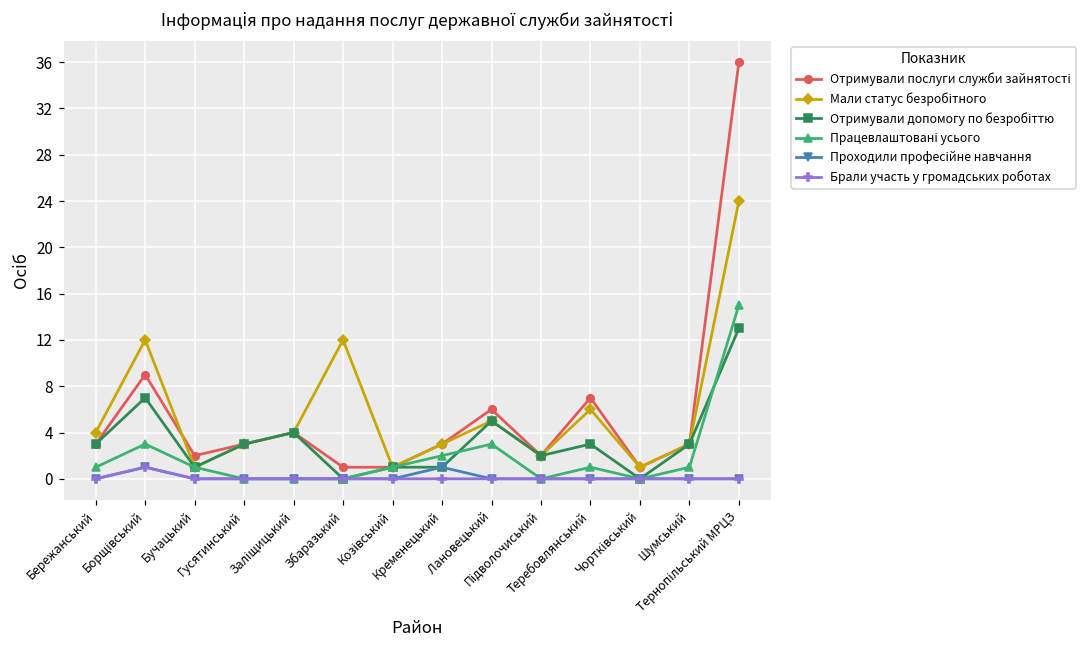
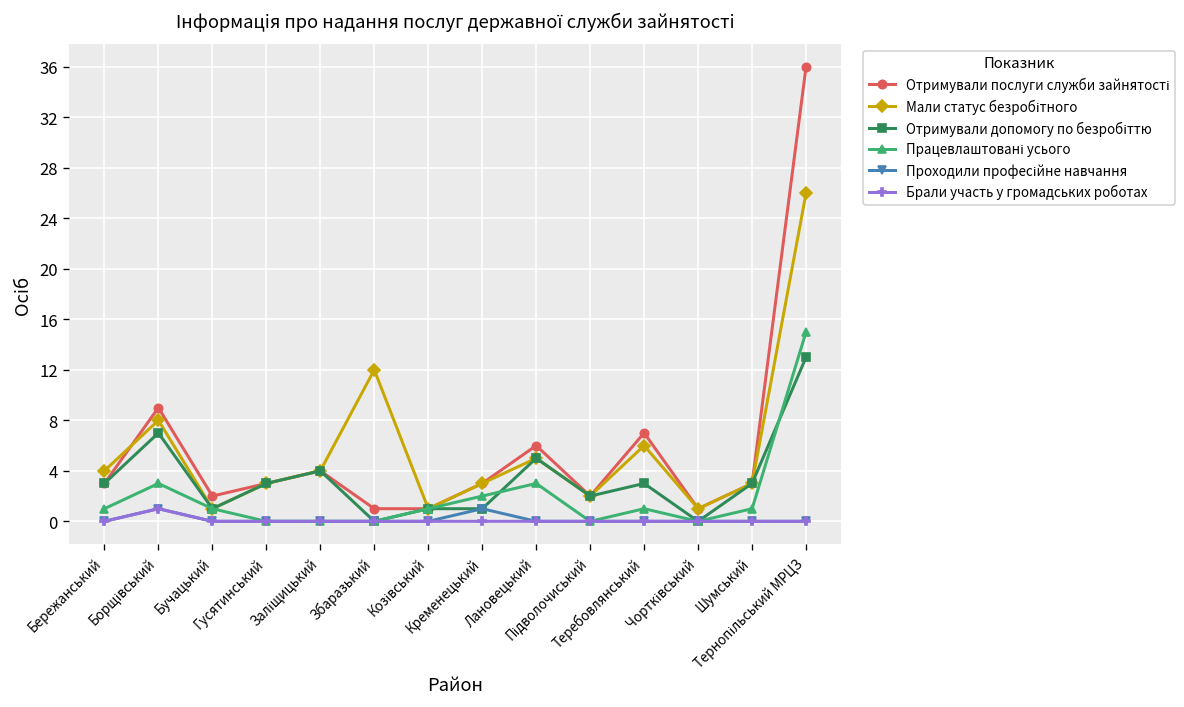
Мали статус безробітного, Борщівський: 12 -> 8
Мали статус безробітного, Тернопільський МРЦЗ: 24 -> 26
